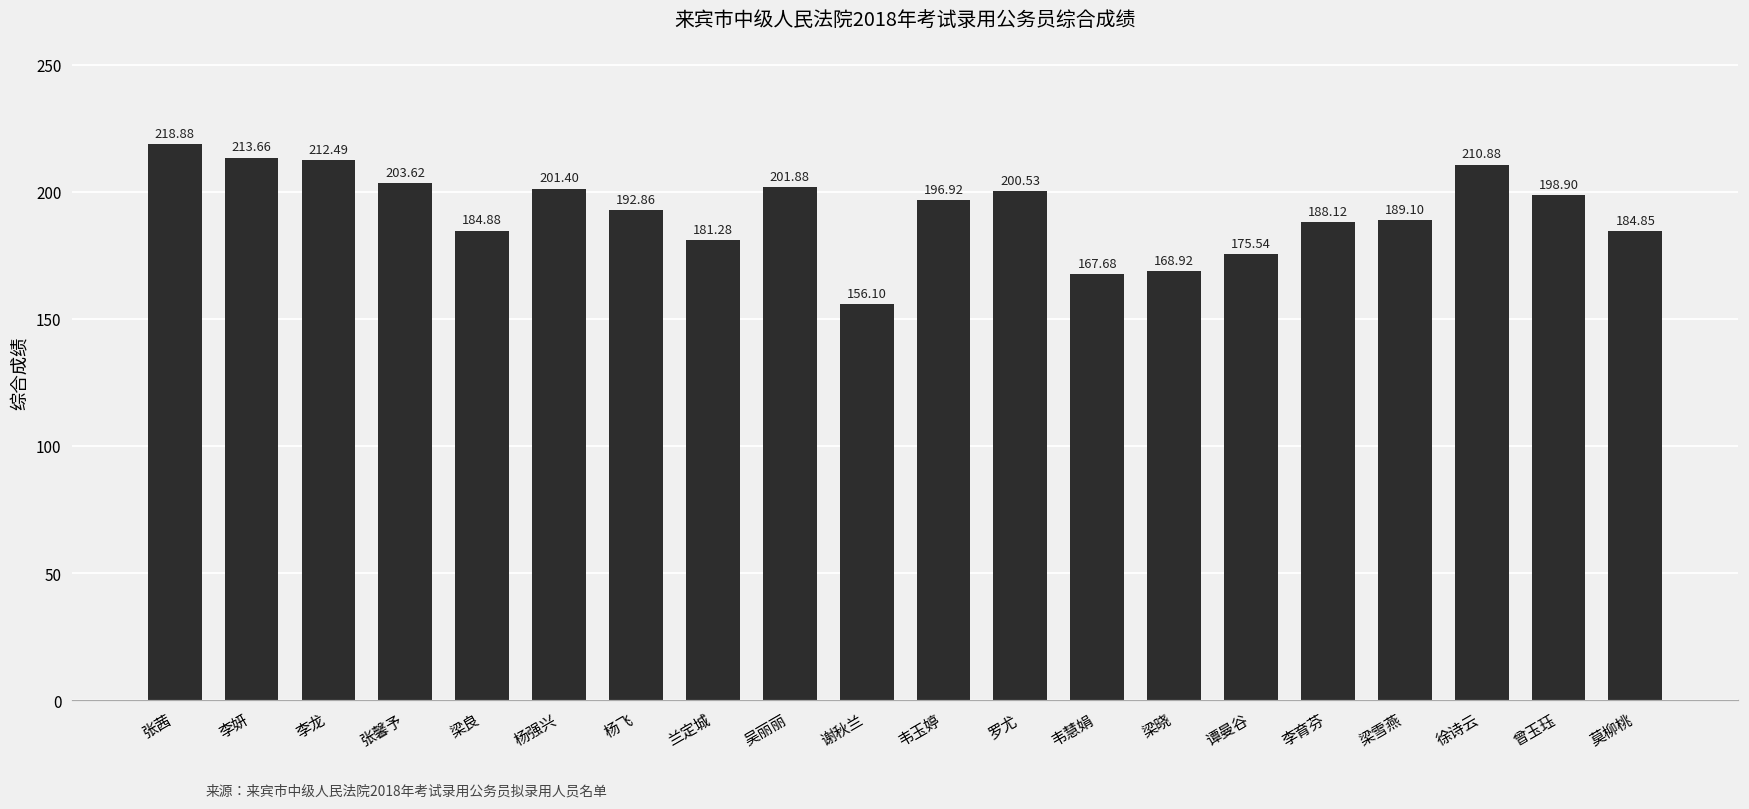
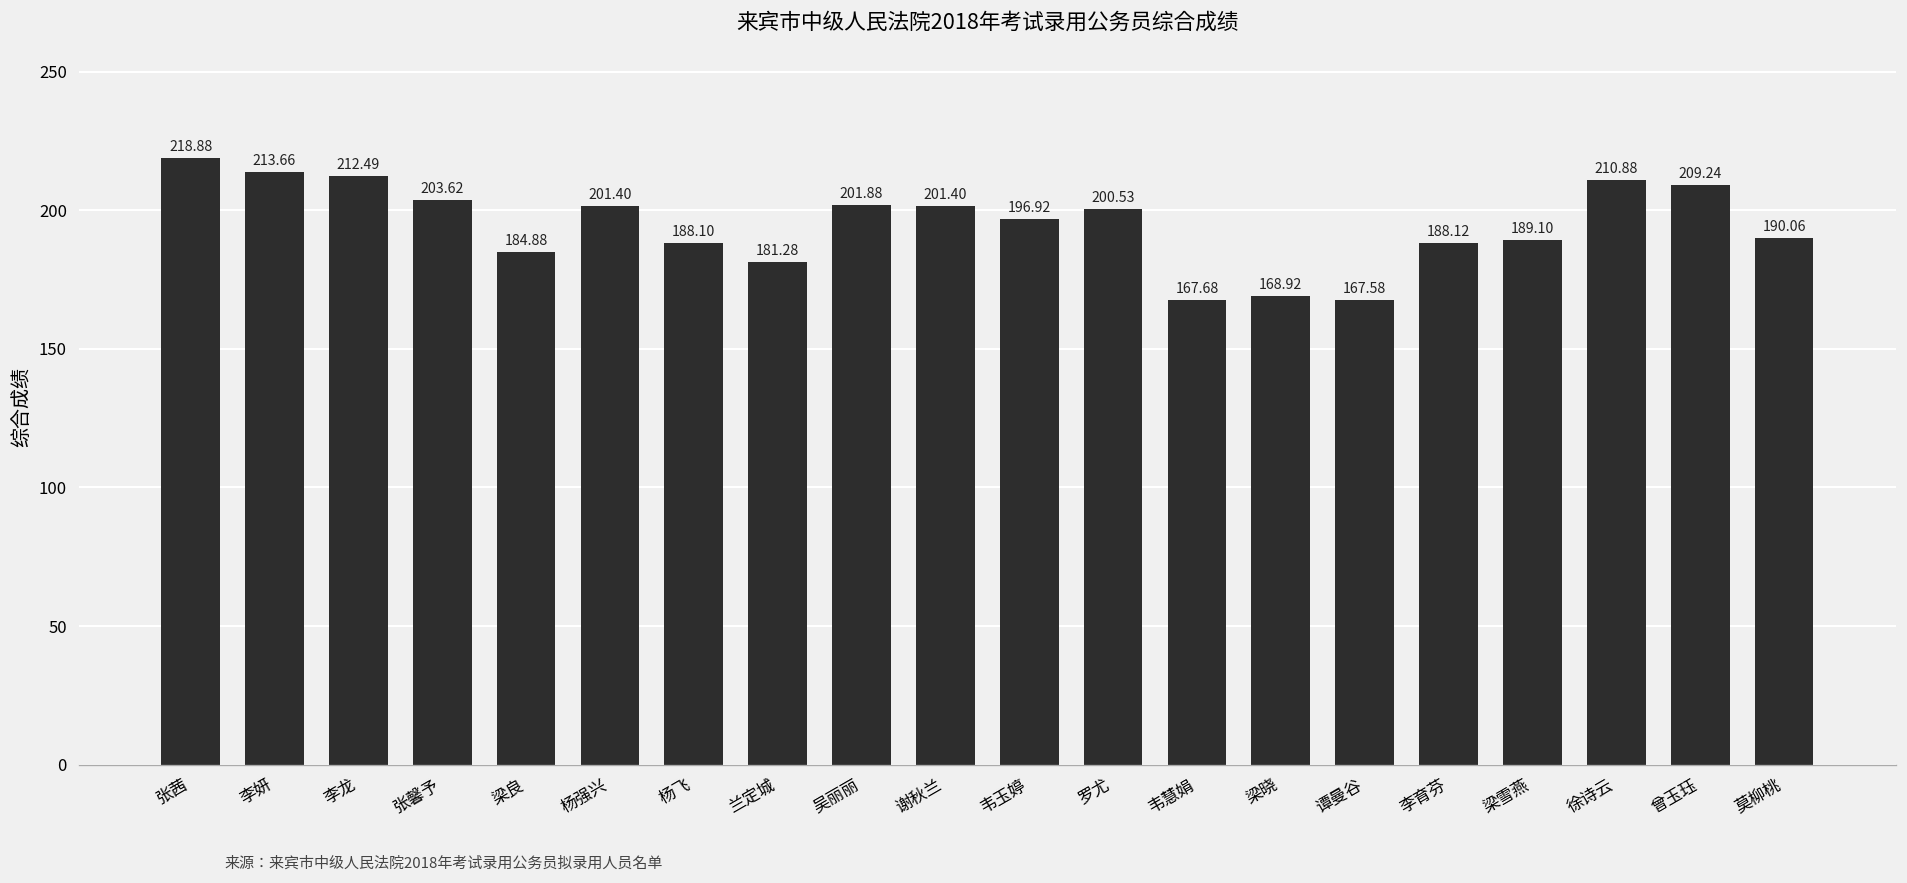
杨飞: 192.86 -> 188.10
谢秋兰: 156.10 -> 201.40
谭曼谷: 175.54 -> 167.58
曾玉珏: 198.90 -> 209.24
莫柳桃: 184.85 -> 190.06
